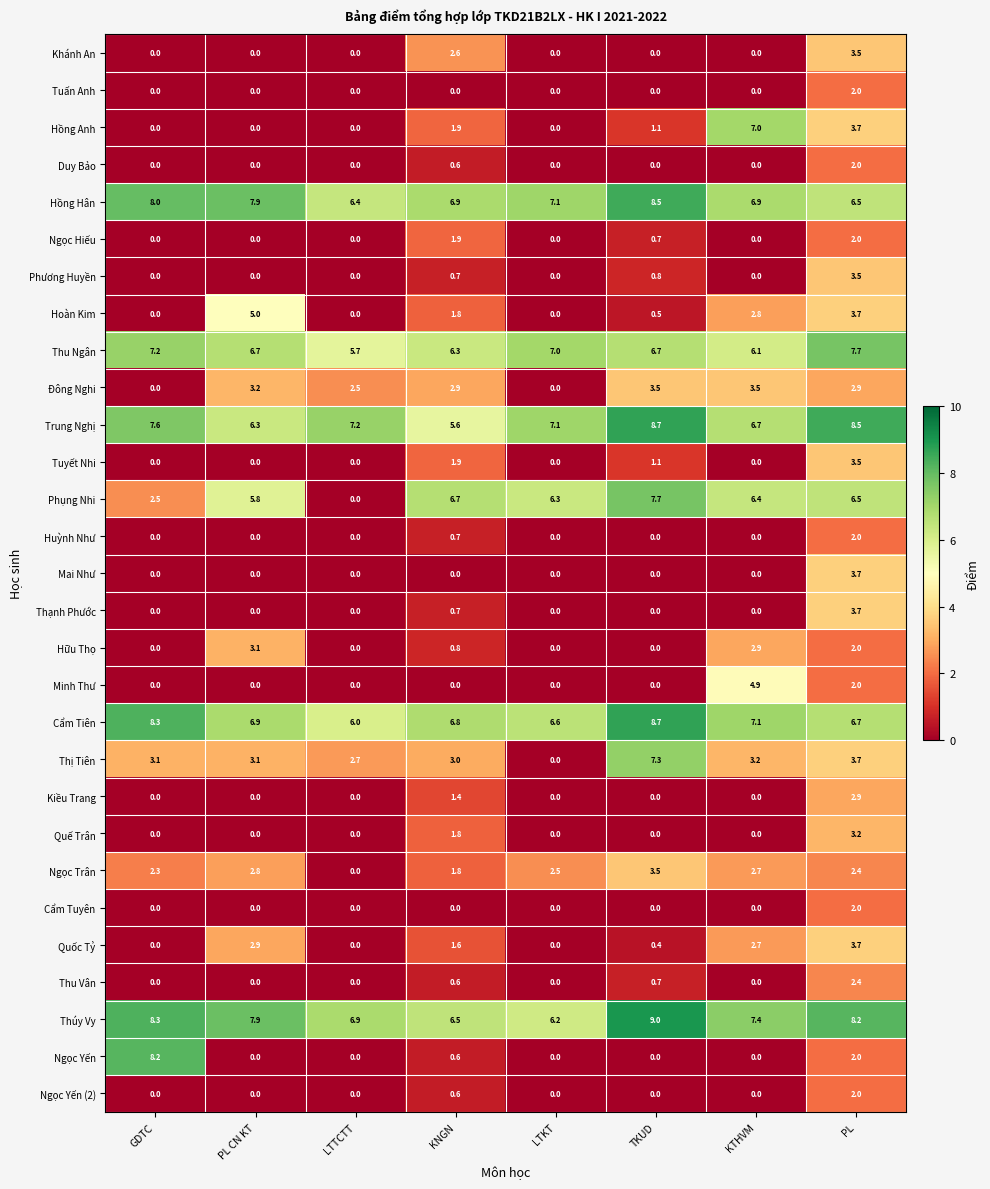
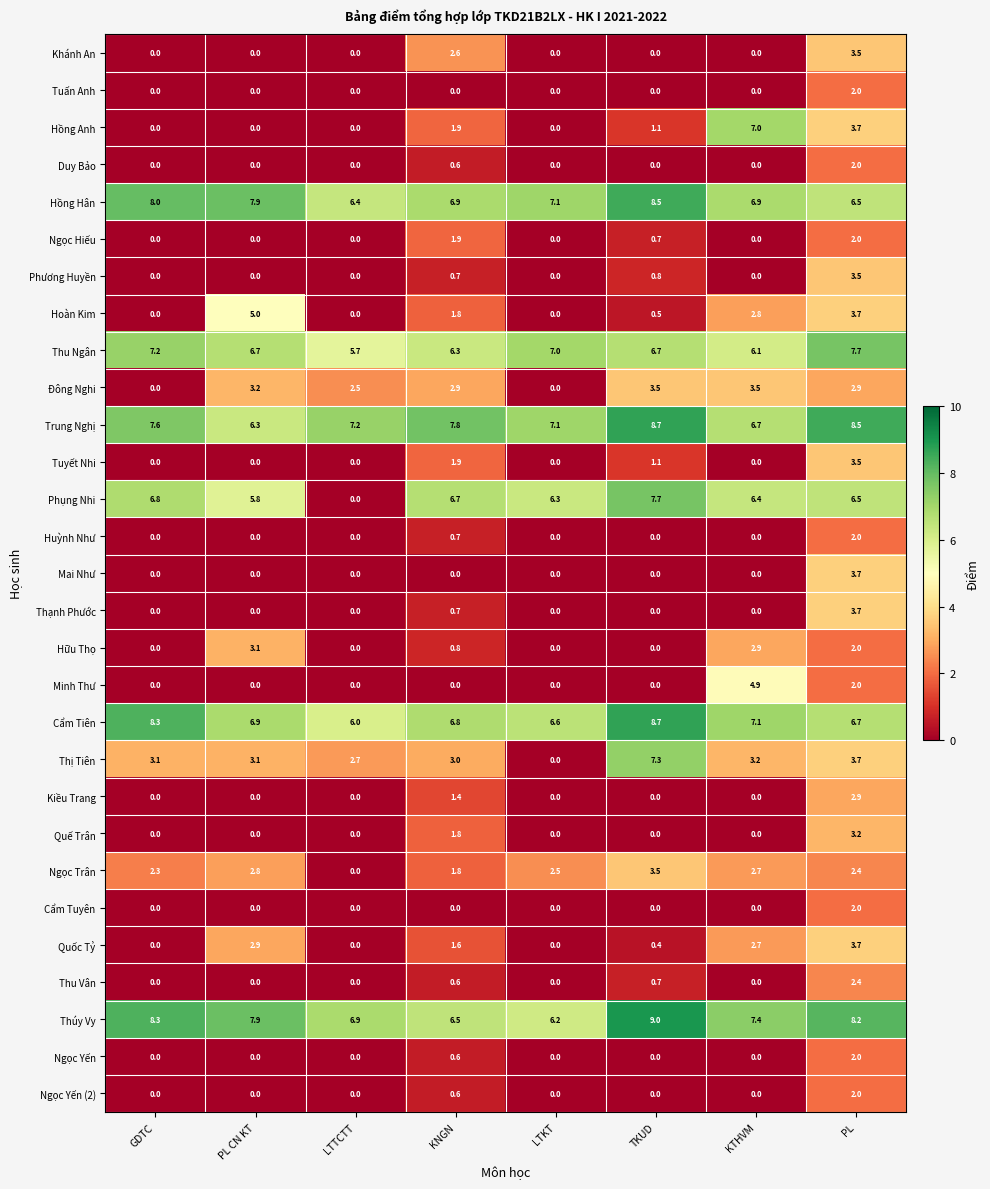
Trung Nghị, KNGN: 5.6 -> 7.8
Phụng Nhi, GDTC: 2.5 -> 6.8
Ngọc Yến, GDTC: 8.2 -> 0.0
